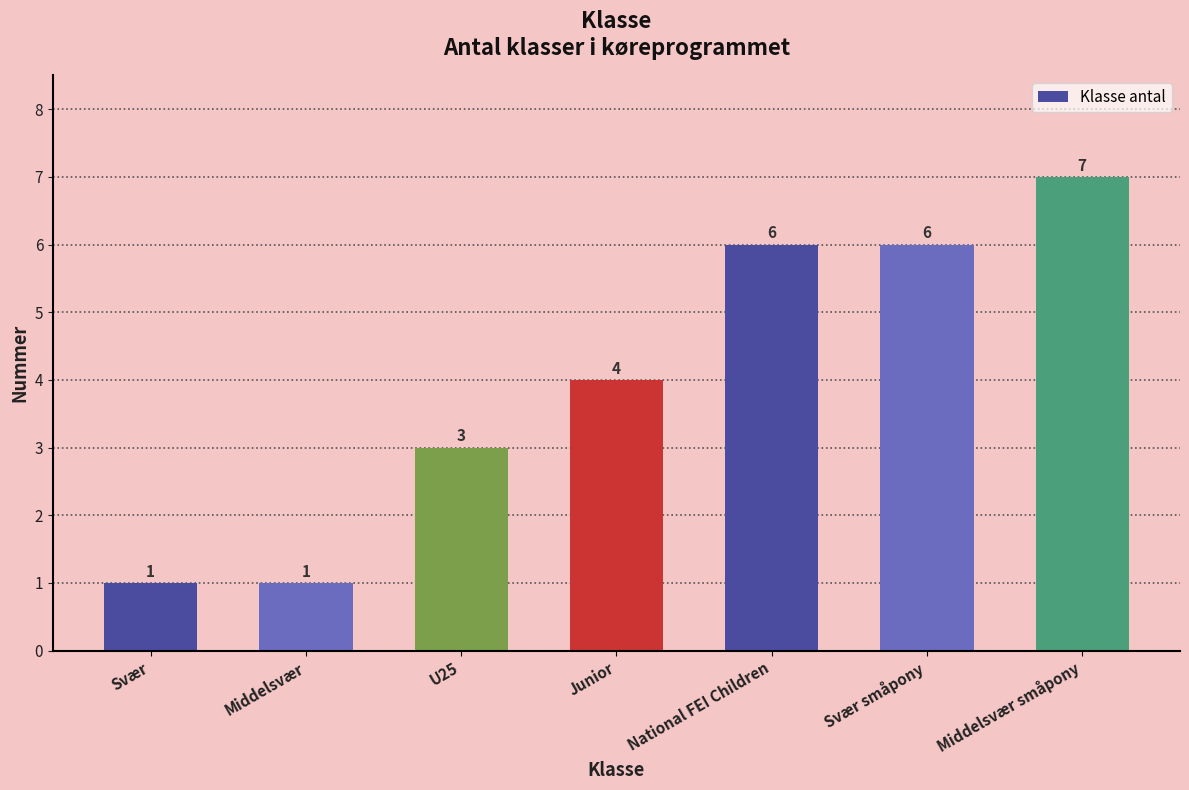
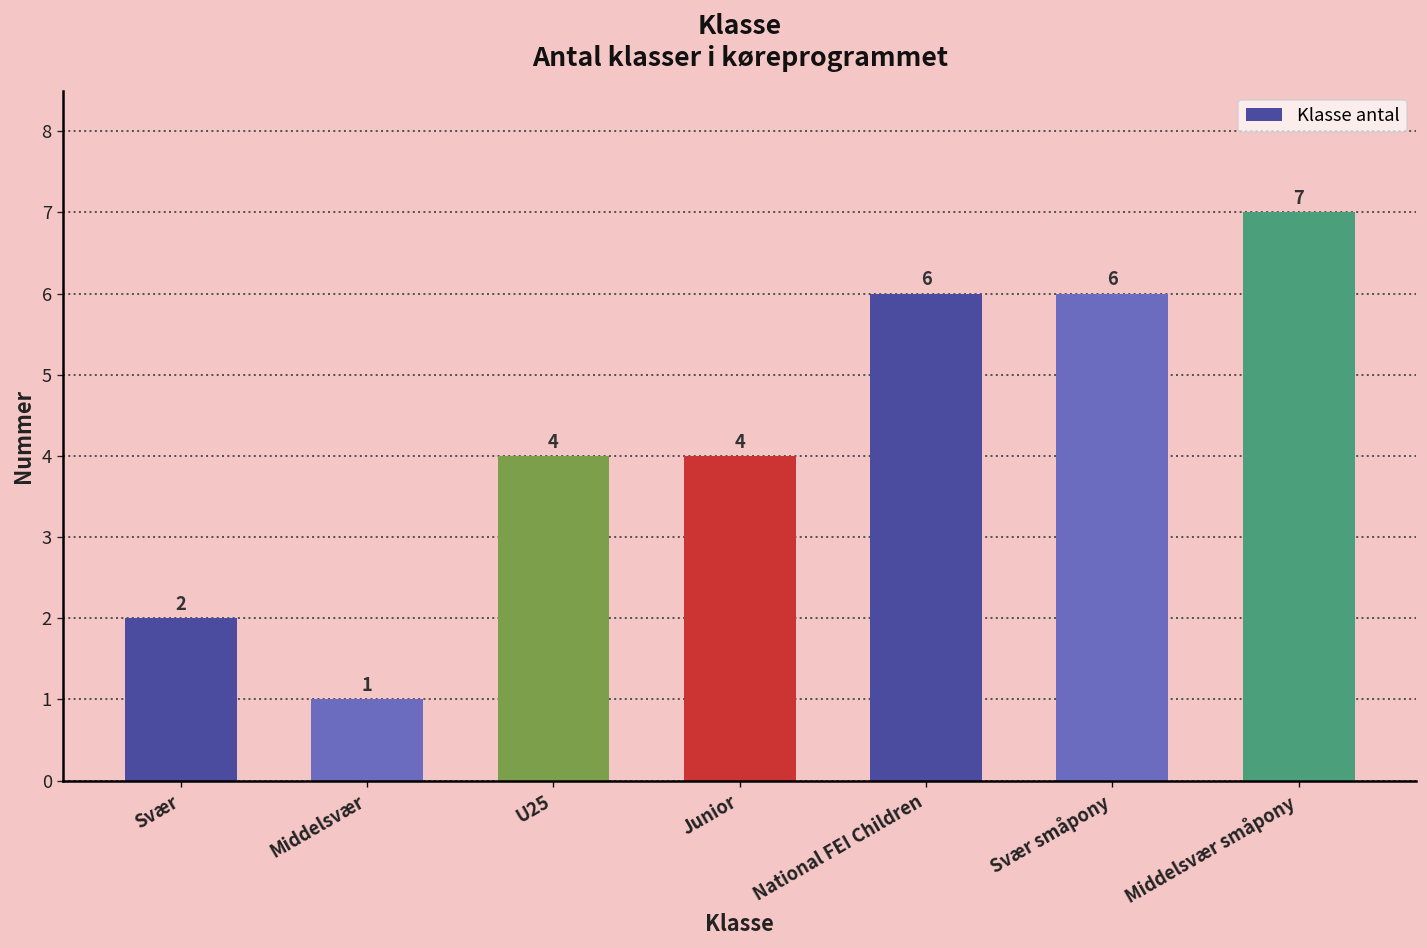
Svær: 1 -> 2
U25: 3 -> 4
